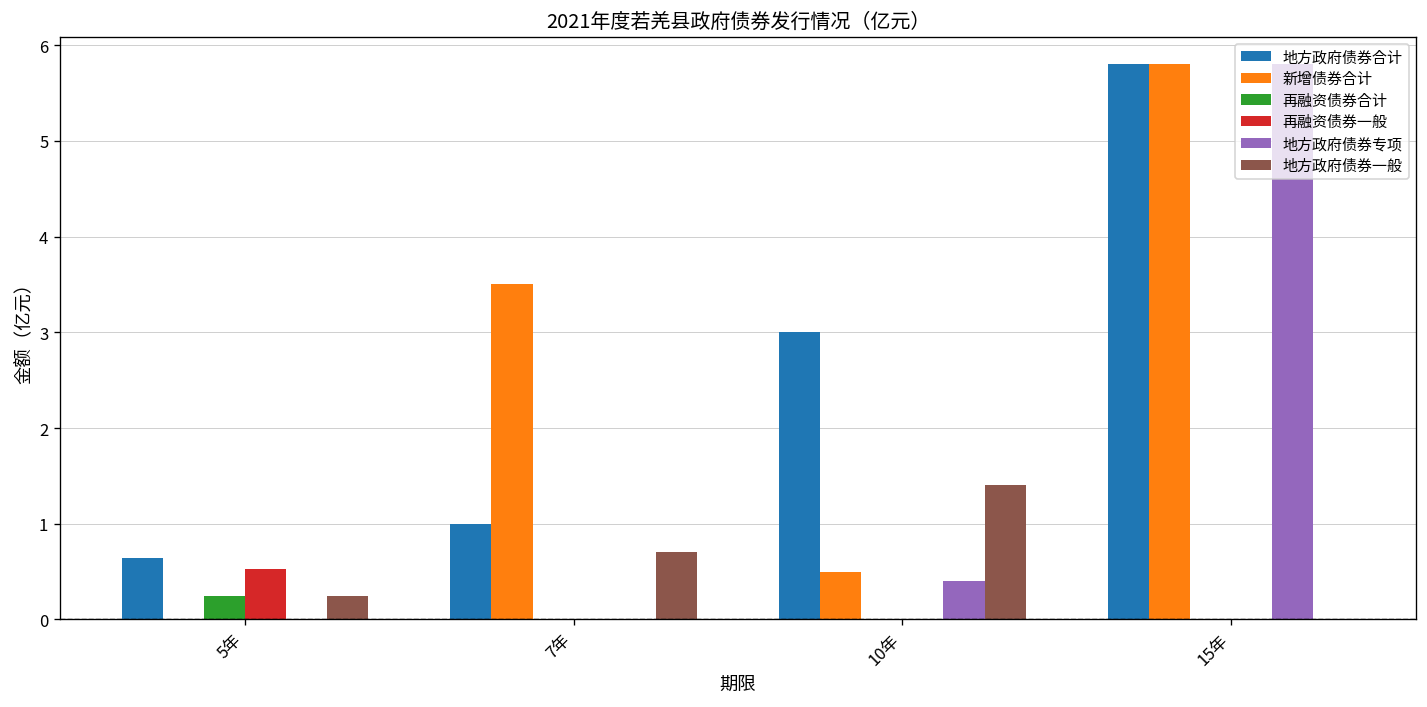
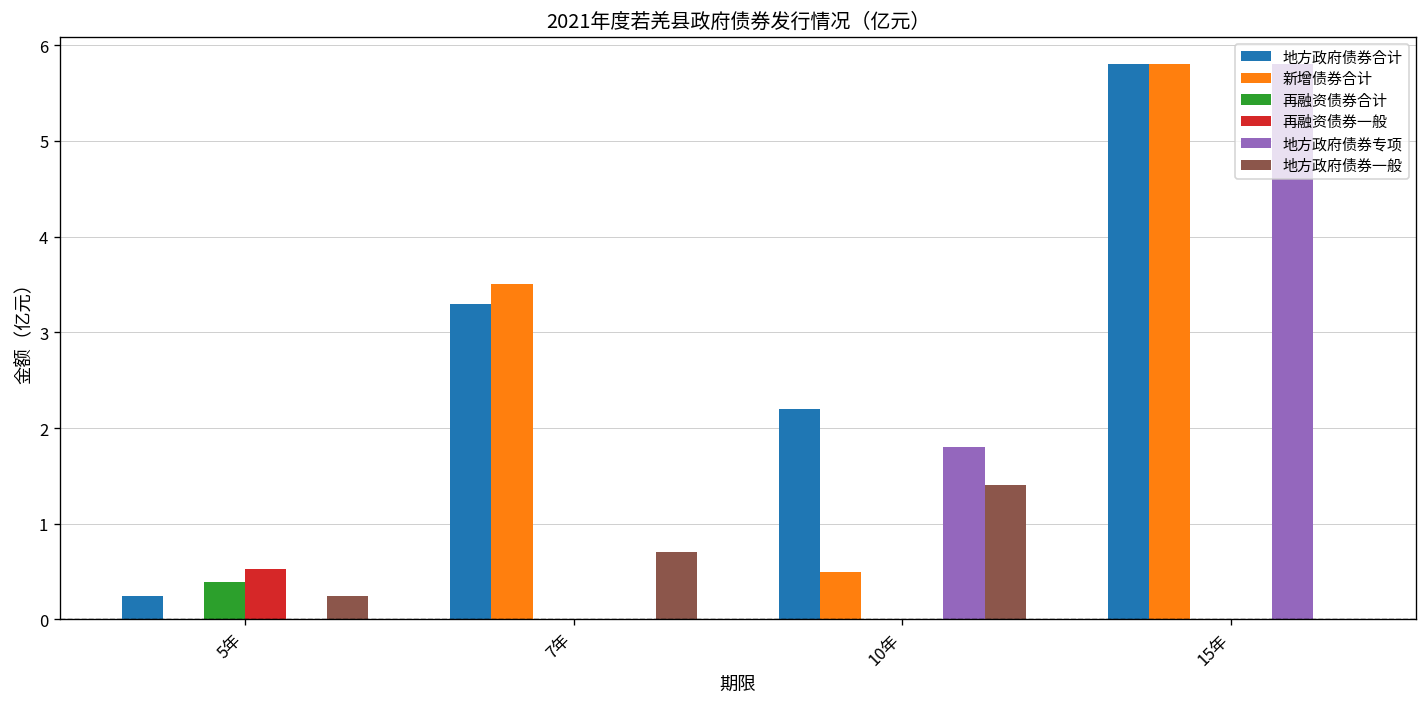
地方政府债券合计, 5年: 0.6 -> 0.2
再融资债券合计, 5年: 0.2 -> 0.4
地方政府债券合计, 7年: 1.0 -> 3.3
地方政府债券合计, 10年: 3.0 -> 2.2
地方政府债券专项, 10年: 0.4 -> 1.8
